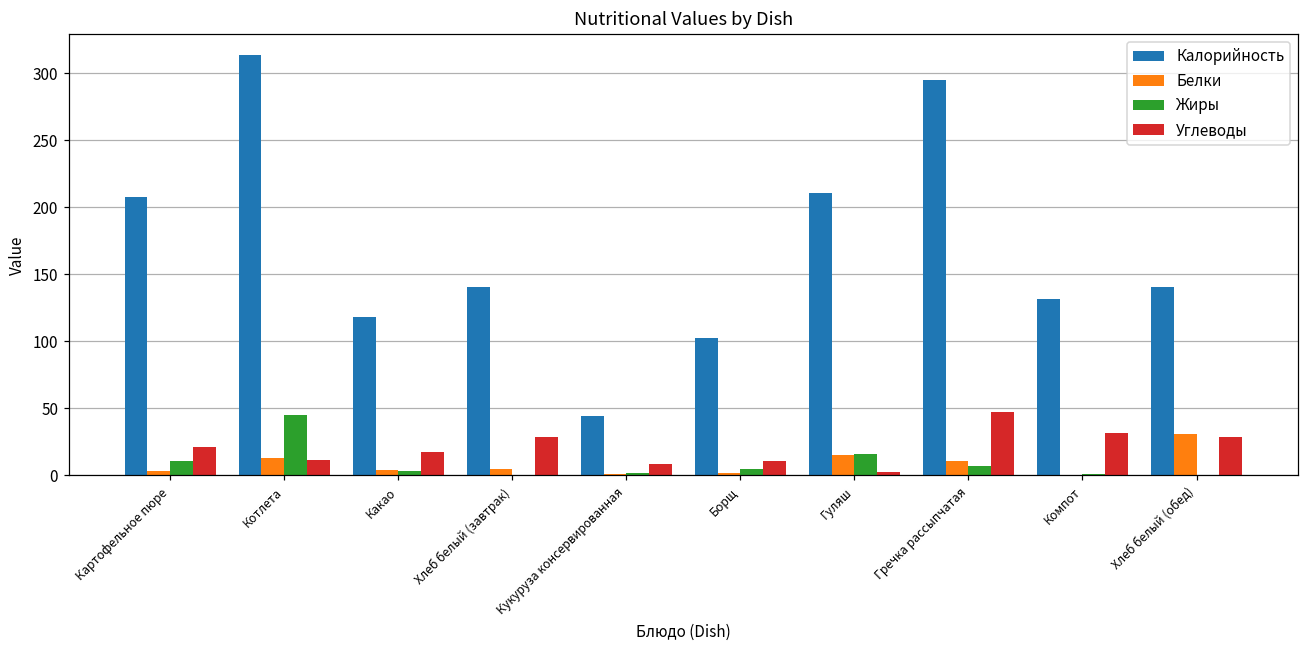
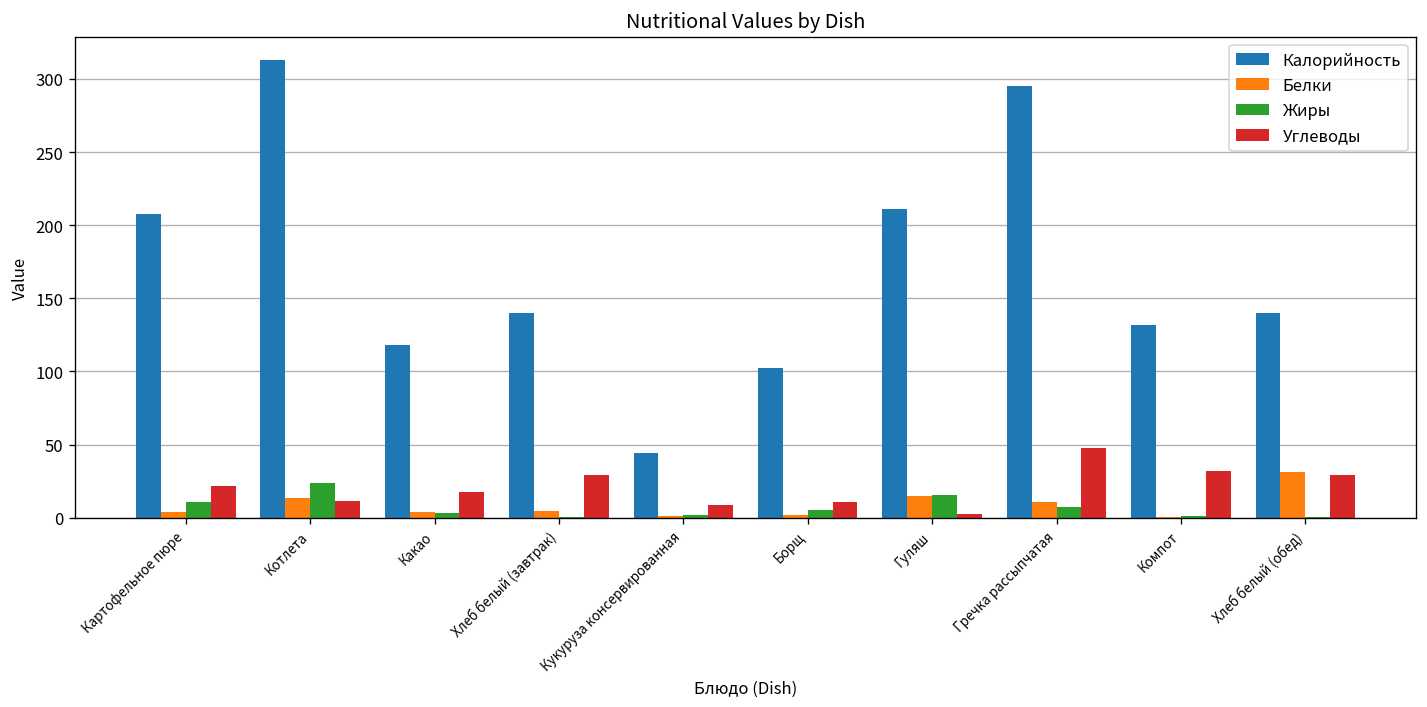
Жиры, Котлета: 45 -> 24
